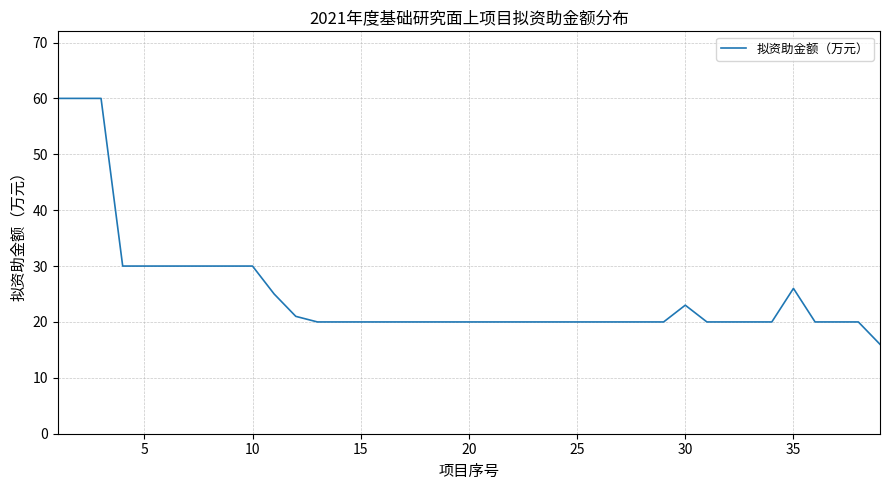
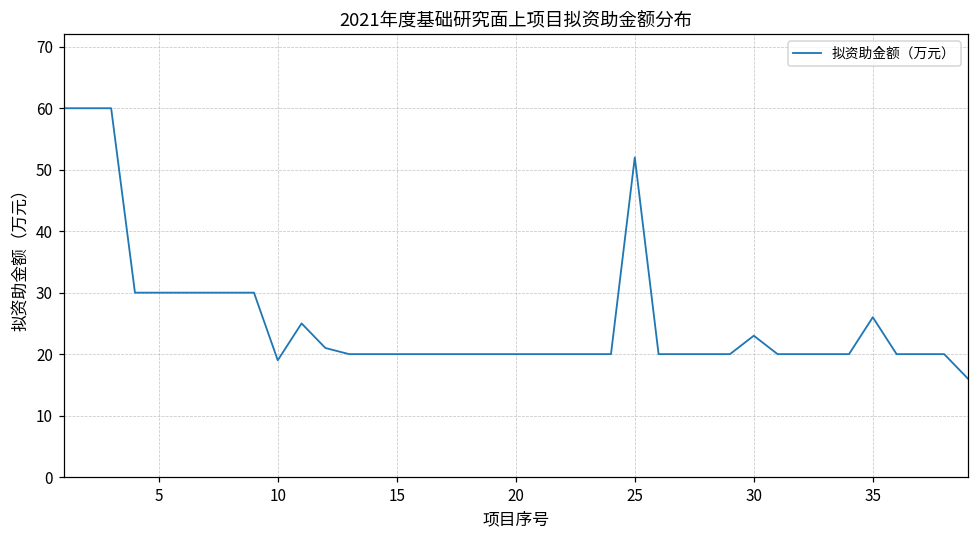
10: 30 -> 19
25: 20 -> 52
